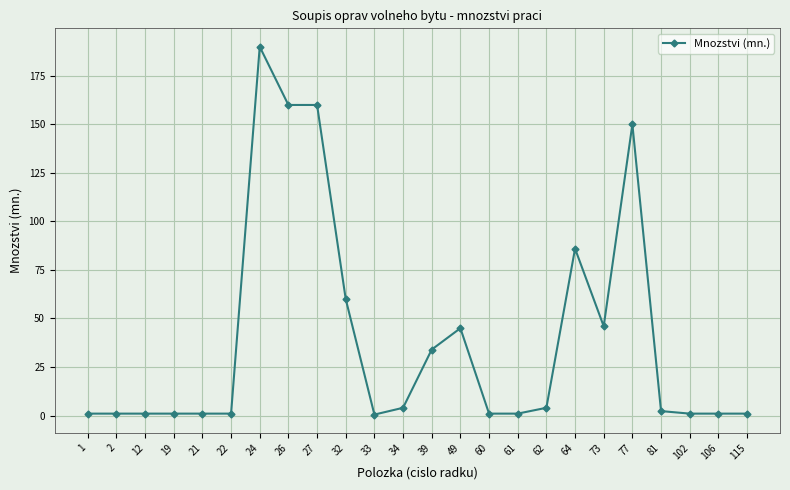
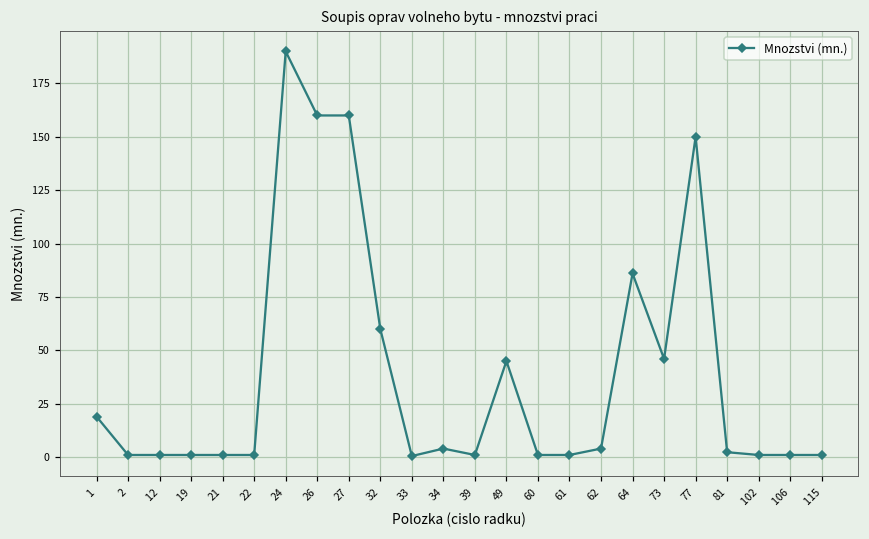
1: 1 -> 19
39: 34 -> 1
